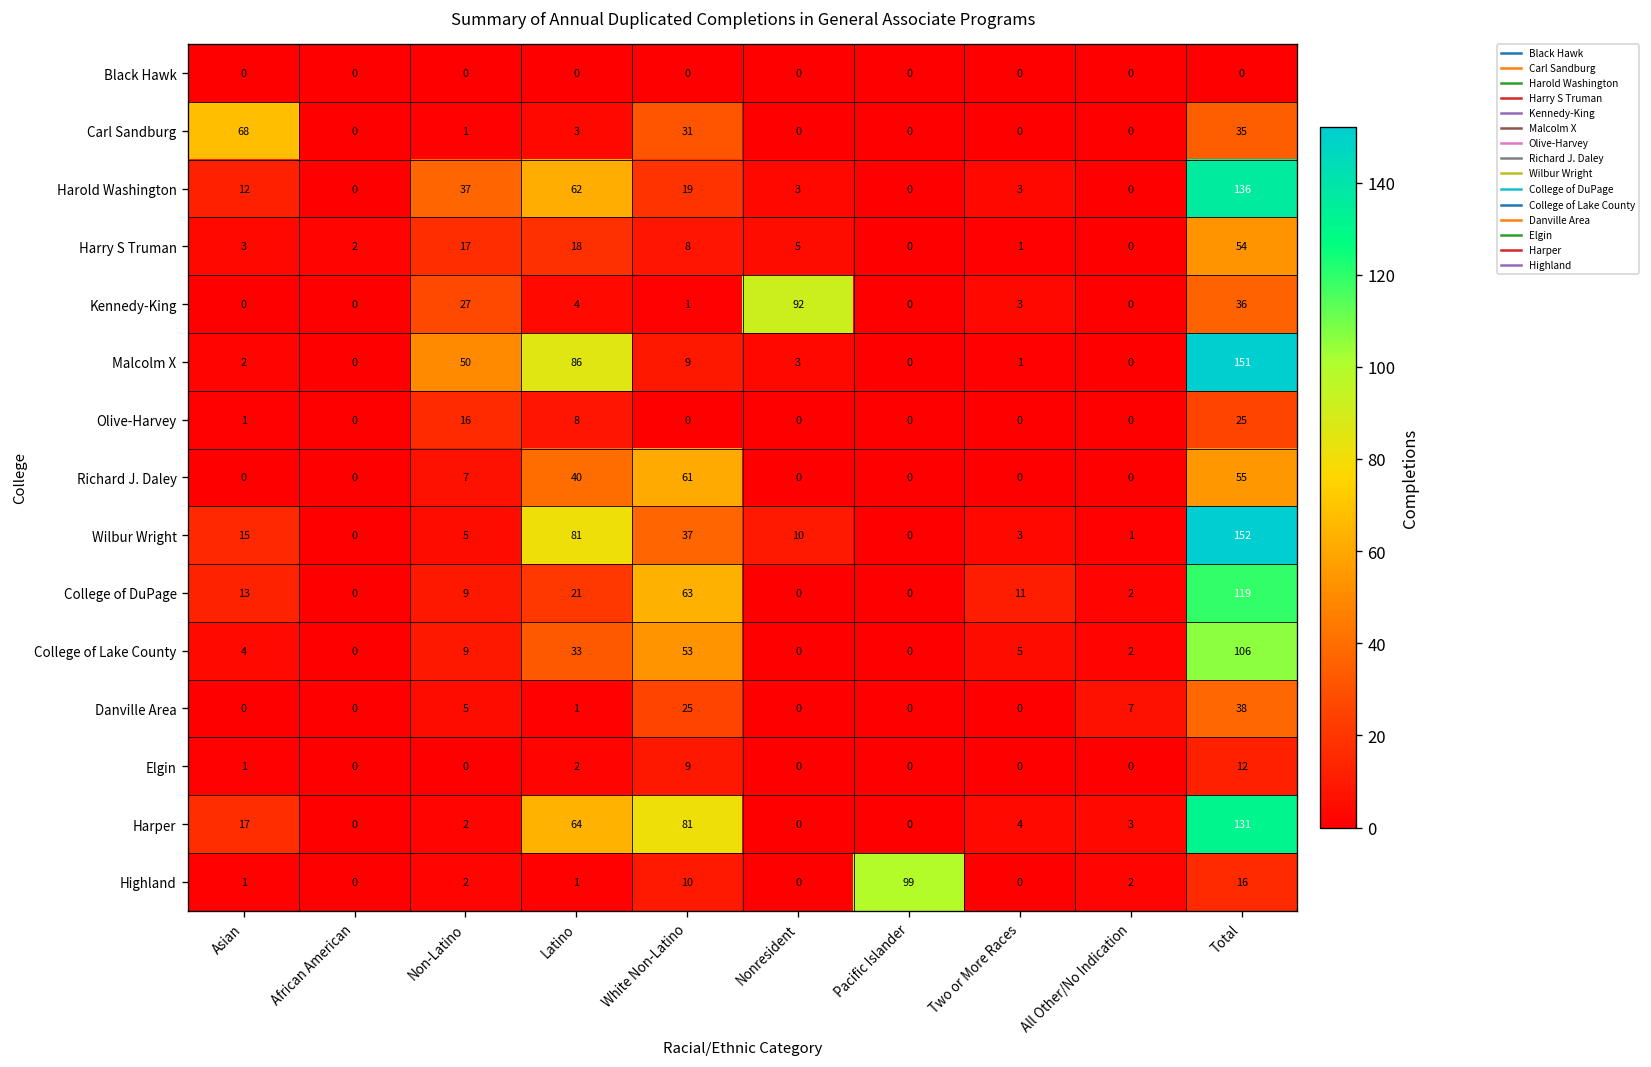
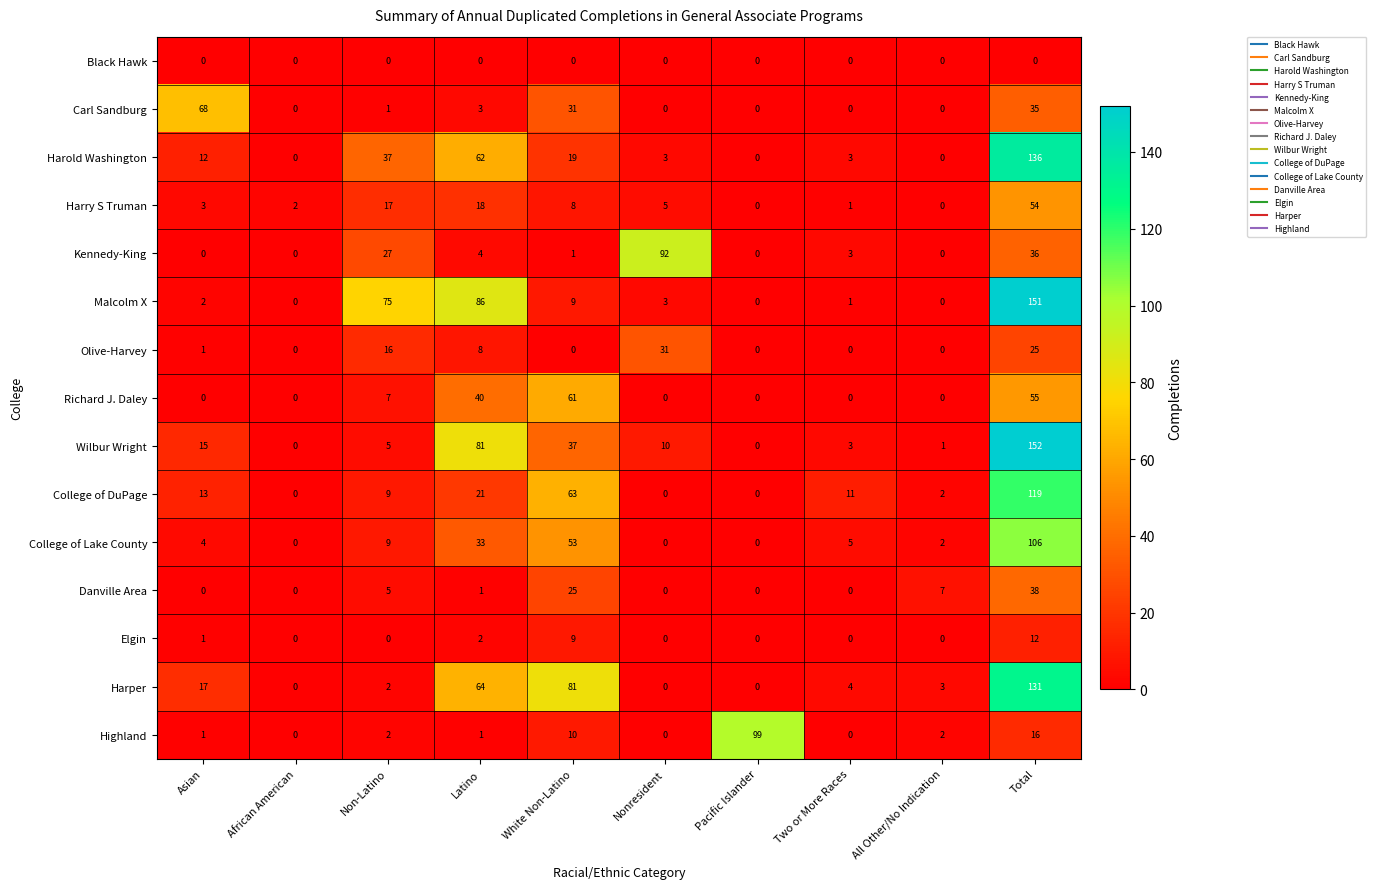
Malcolm X, Non-Latino: 50 -> 75
Olive-Harvey, Nonresident: 0 -> 31
